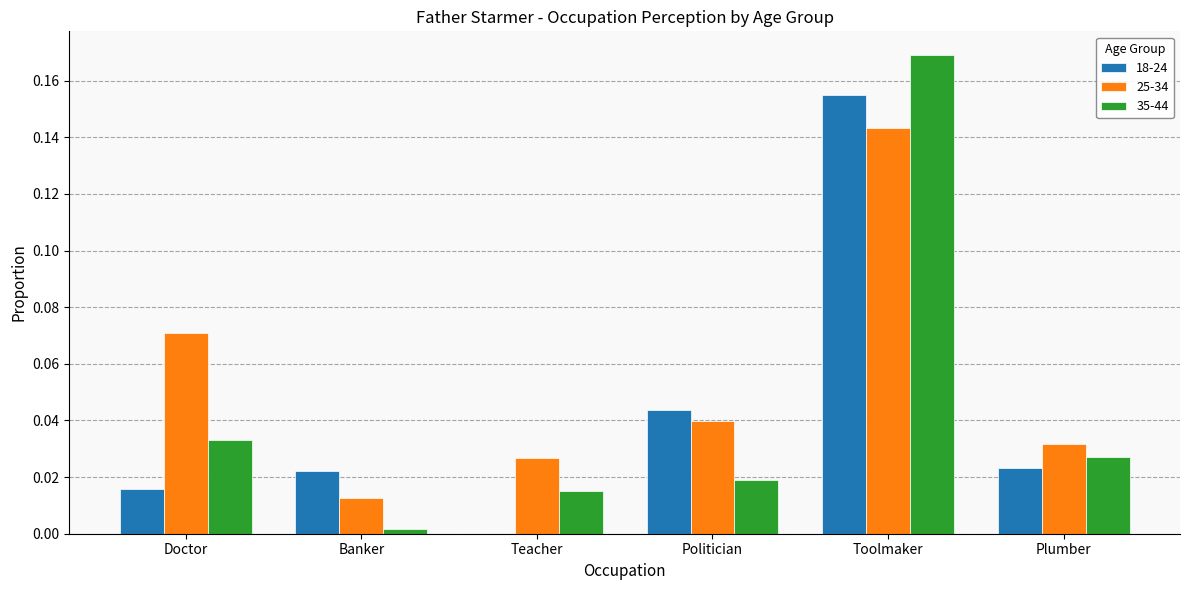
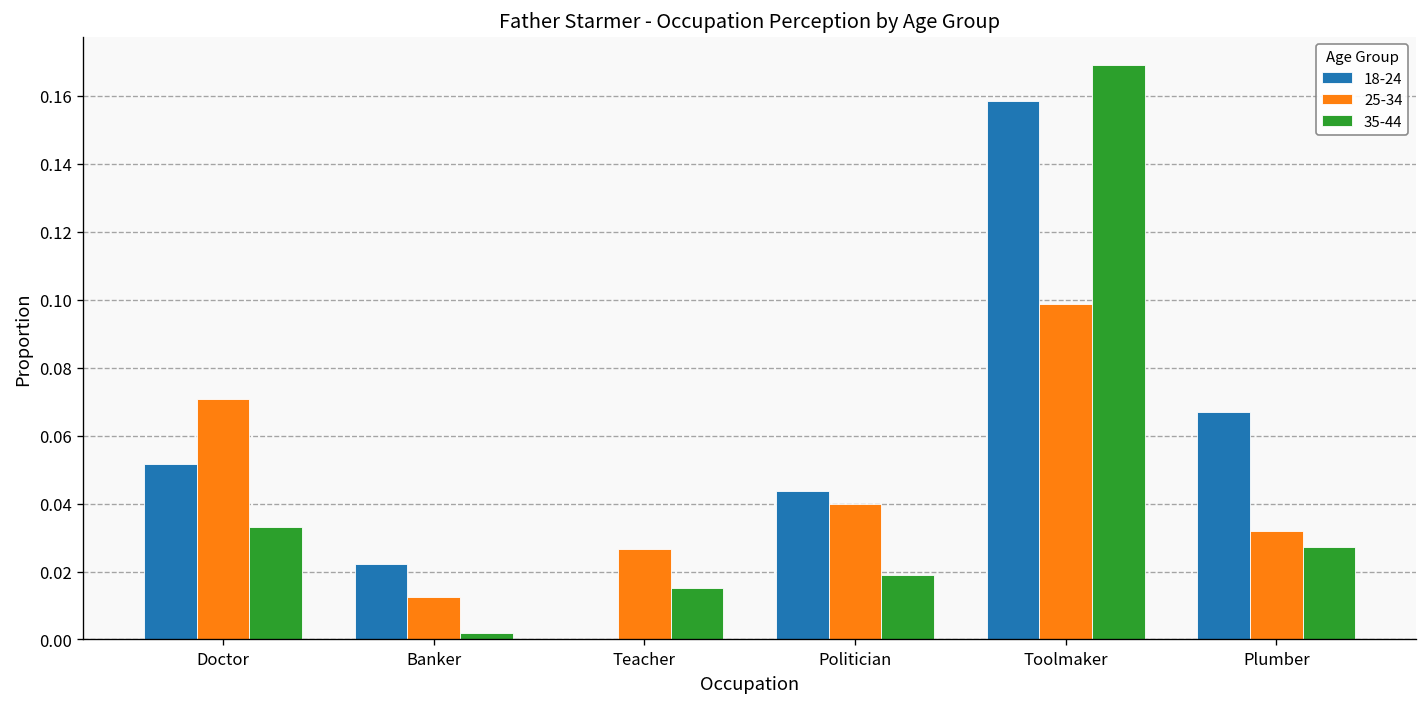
18-24, Doctor: 0.016 -> 0.052
18-24, Toolmaker: 0.155 -> 0.158
25-34, Toolmaker: 0.143 -> 0.099
18-24, Plumber: 0.023 -> 0.067
